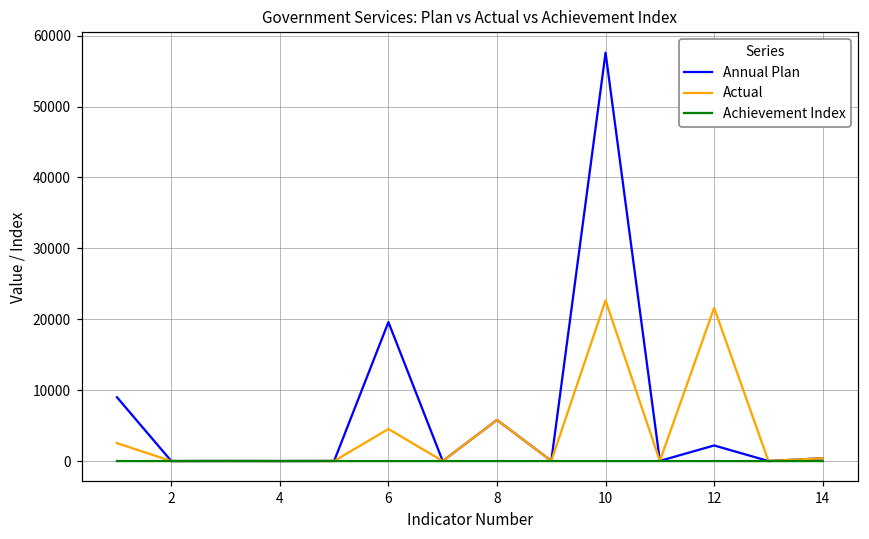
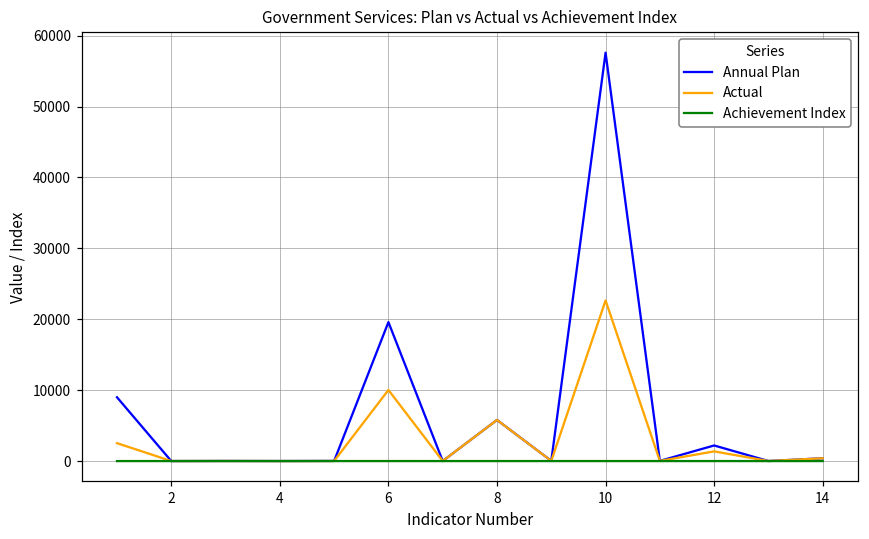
Actual, 6: 5000 -> 10000
Actual, 12: 22000 -> 1000
